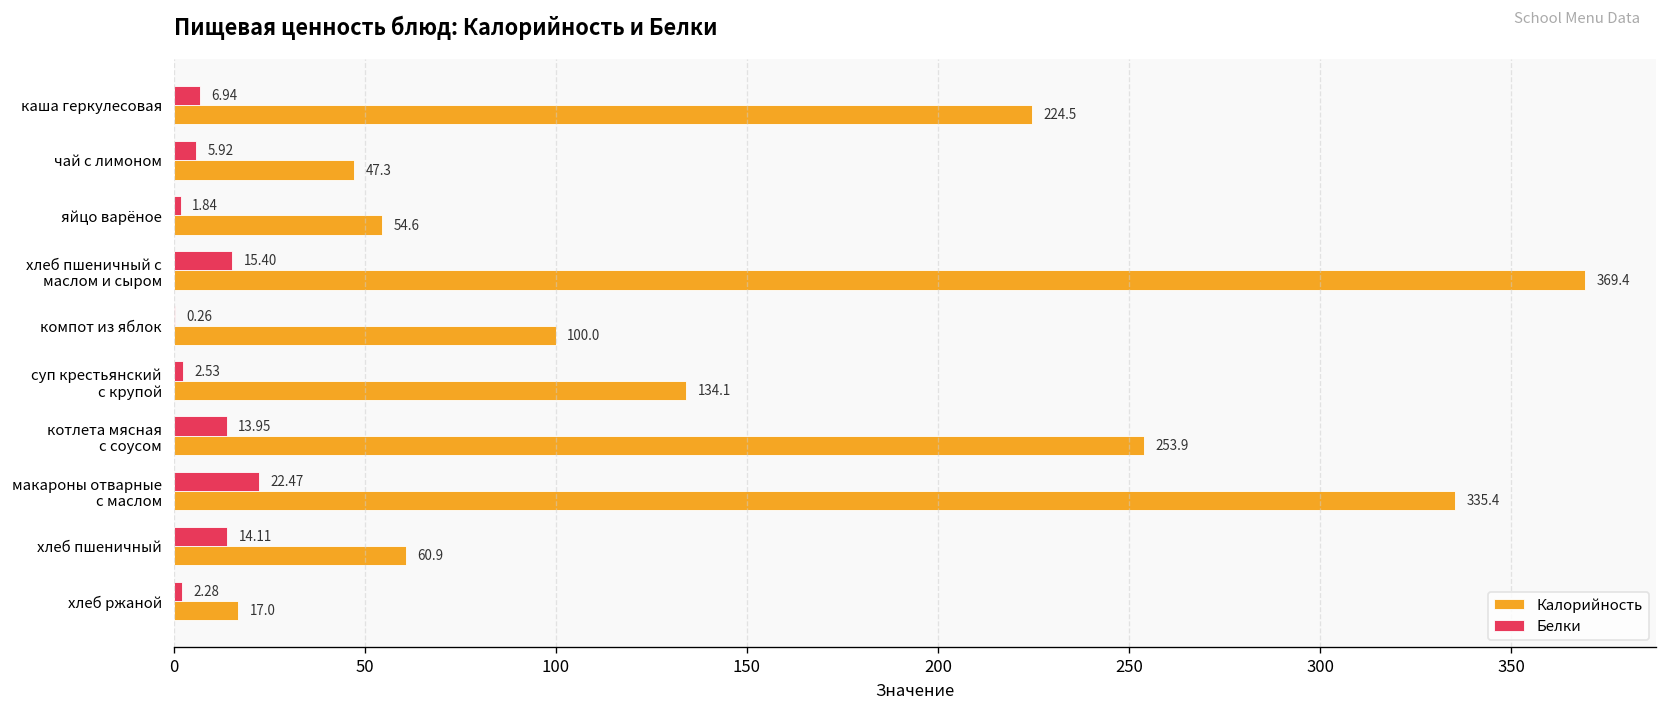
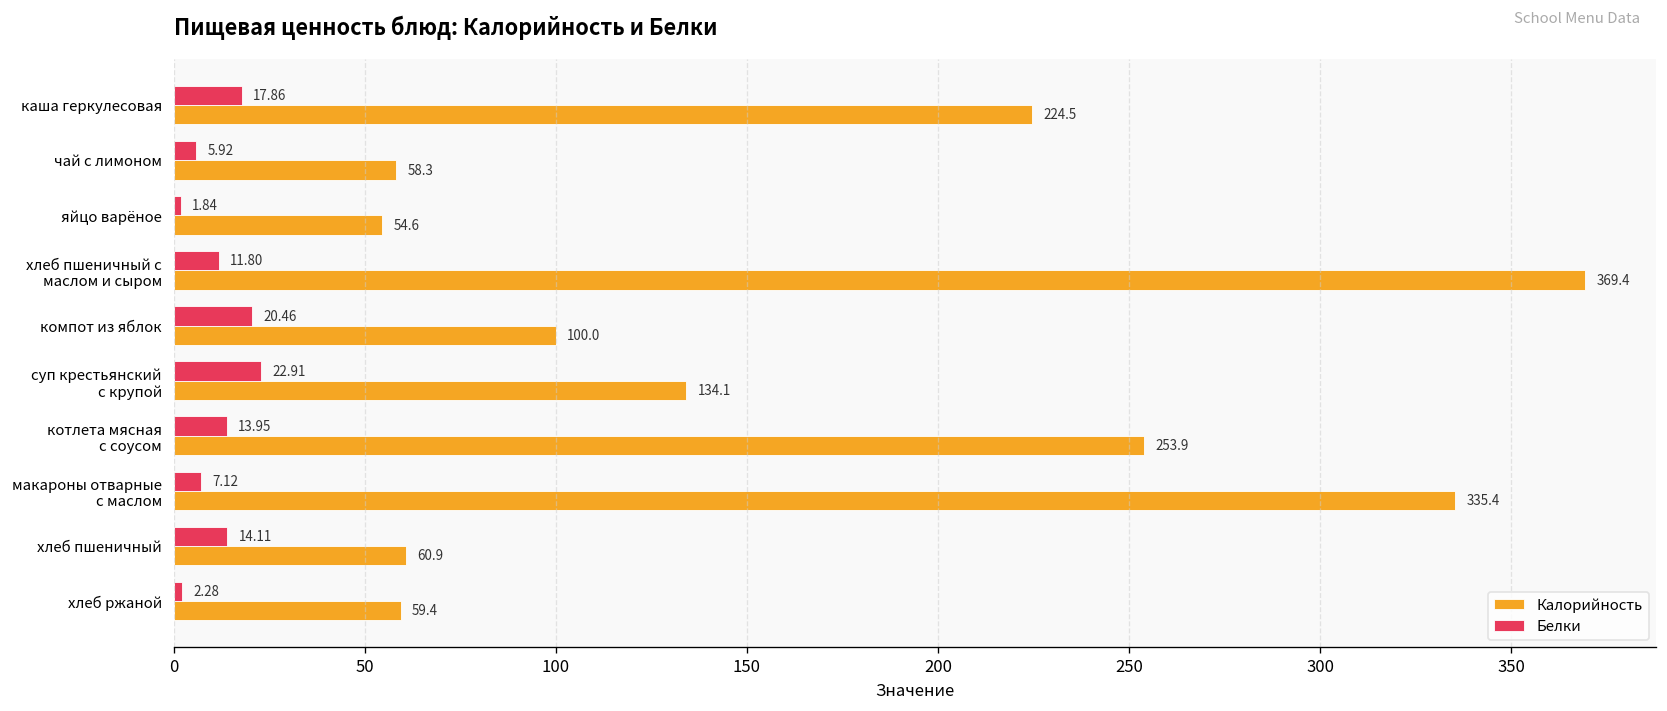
Белки, каша геркулесовая: 6.94 -> 17.86
Калорийность, чай с лимоном: 47.3 -> 58.3
Белки, хлеб пшеничный с маслом и сыром: 15.40 -> 11.80
Белки, компот из яблок: 0.26 -> 20.46
Белки, суп крестьянский с крупой: 2.53 -> 22.91
Белки, макароны отварные с маслом: 22.47 -> 7.12
Калорийность, хлеб ржаной: 17.0 -> 59.4
